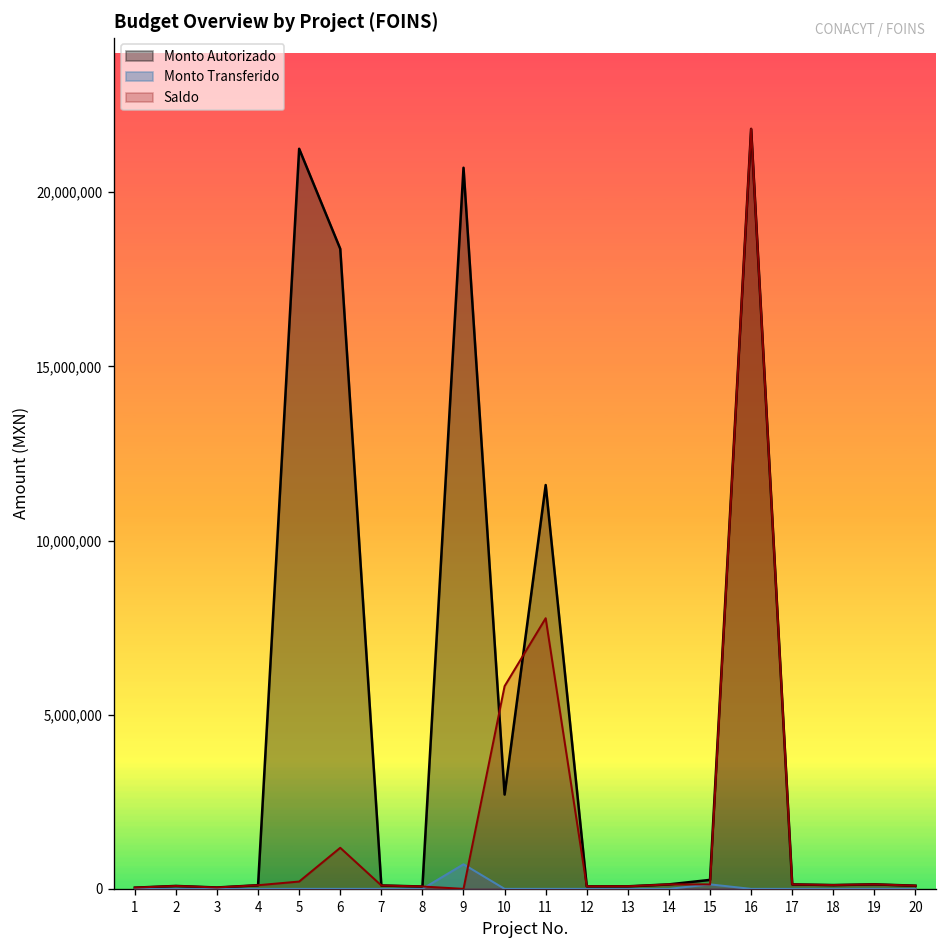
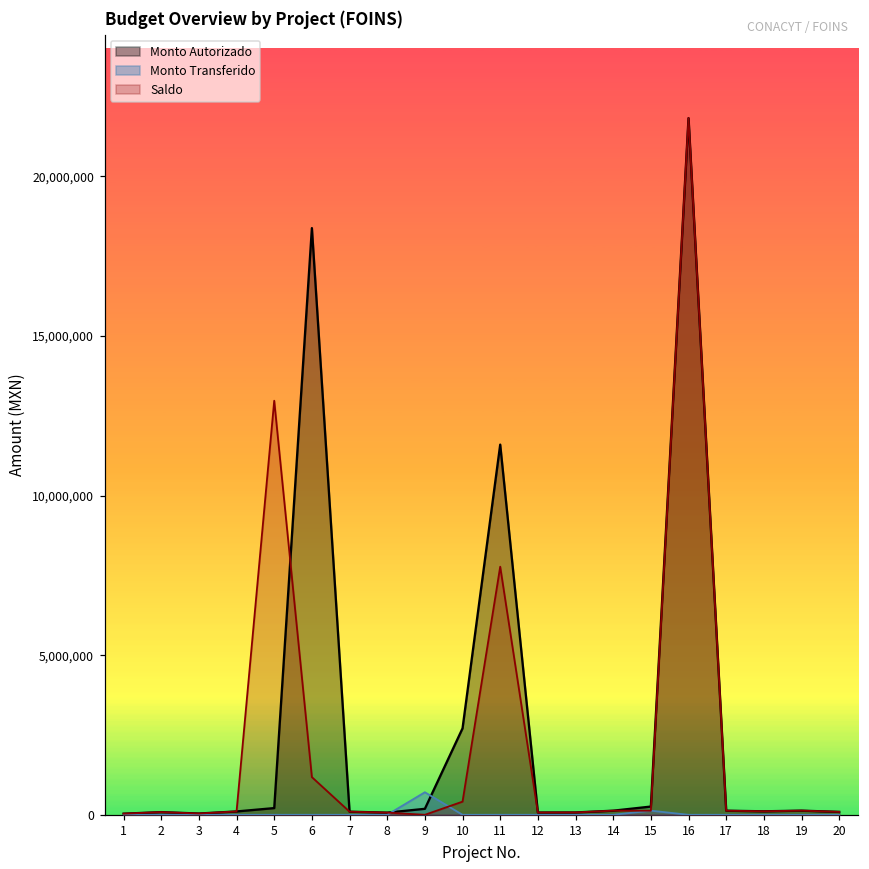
Monto Autorizado, 5: 21,200,000 -> 200,000
Saldo, 5: 200,000 -> 13,000,000
Monto Autorizado, 9: 20,700,000 -> 200,000
Saldo, 10: 5,800,000 -> 400,000
